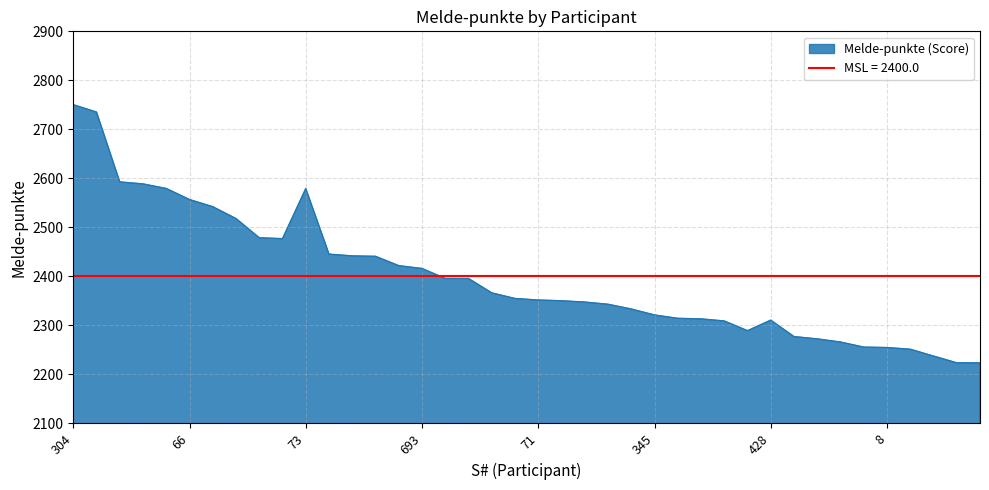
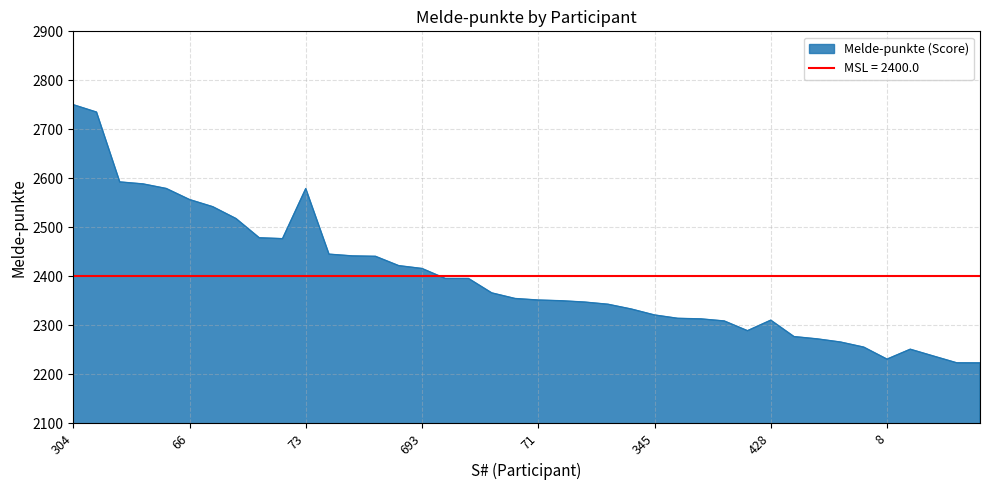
8: 2250 -> 2230
